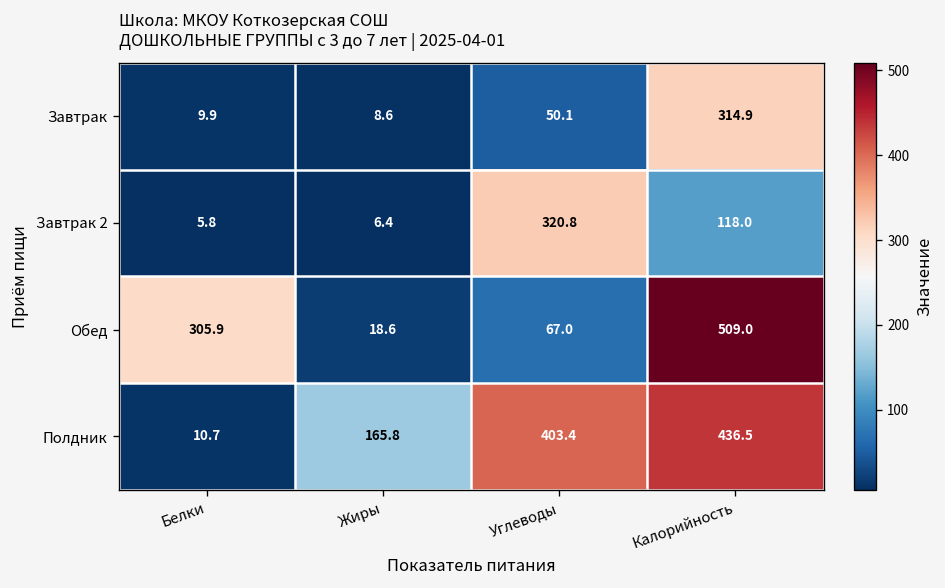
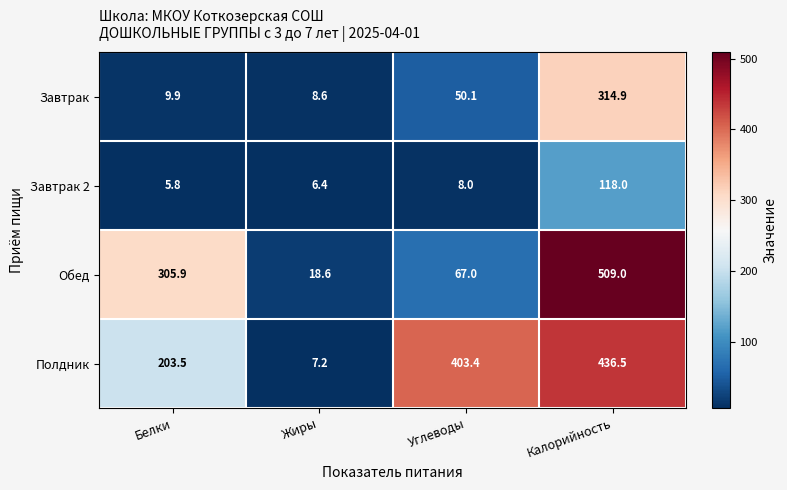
Завтрак 2, Углеводы: 320.8 -> 8.0
Полдник, Белки: 10.7 -> 203.5
Полдник, Жиры: 165.8 -> 7.2
